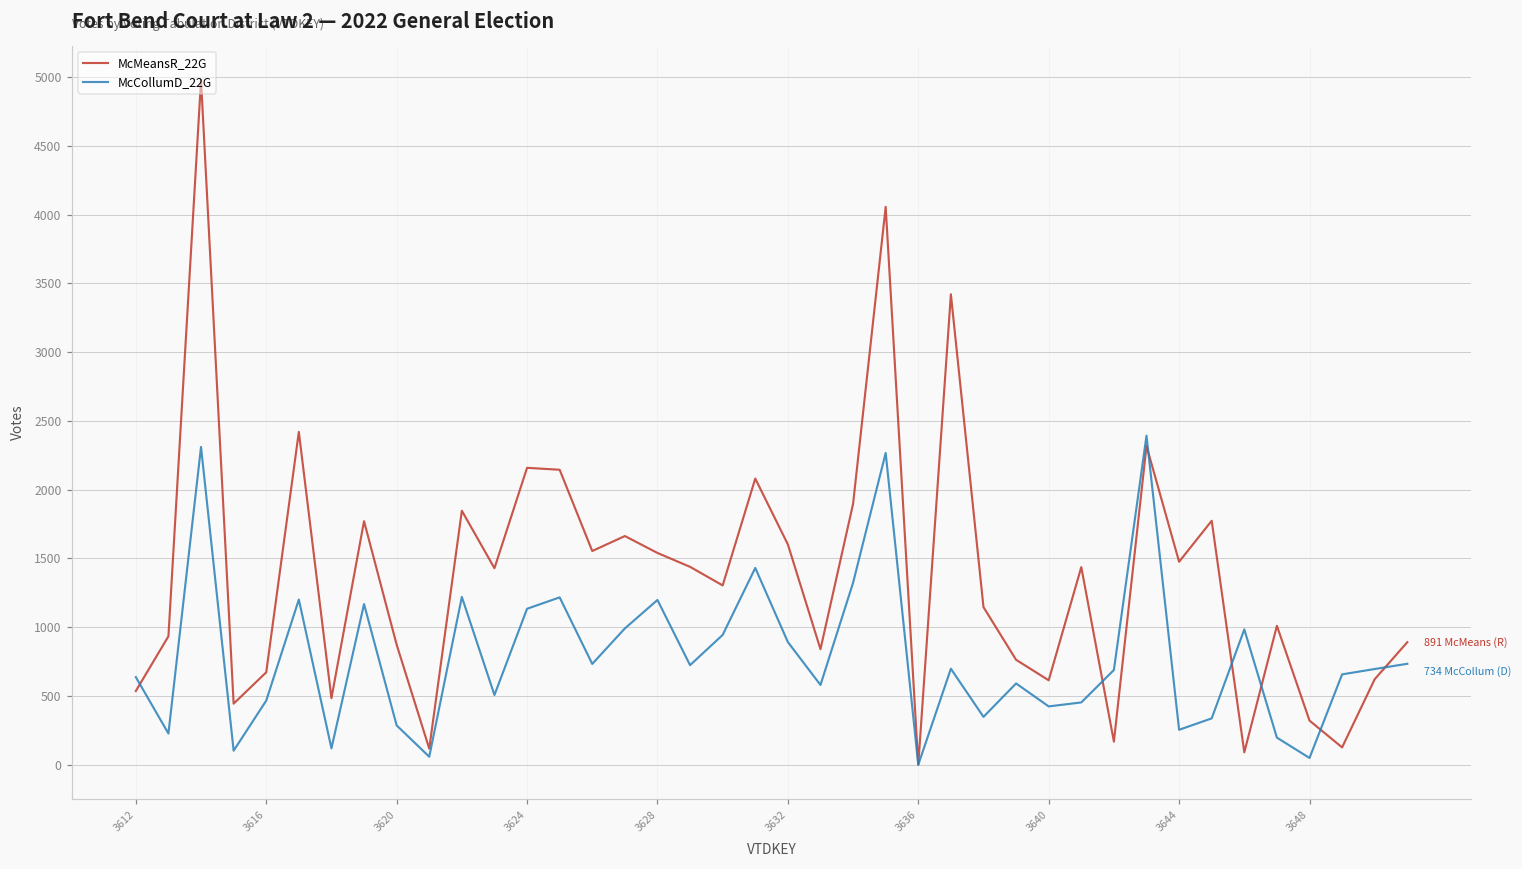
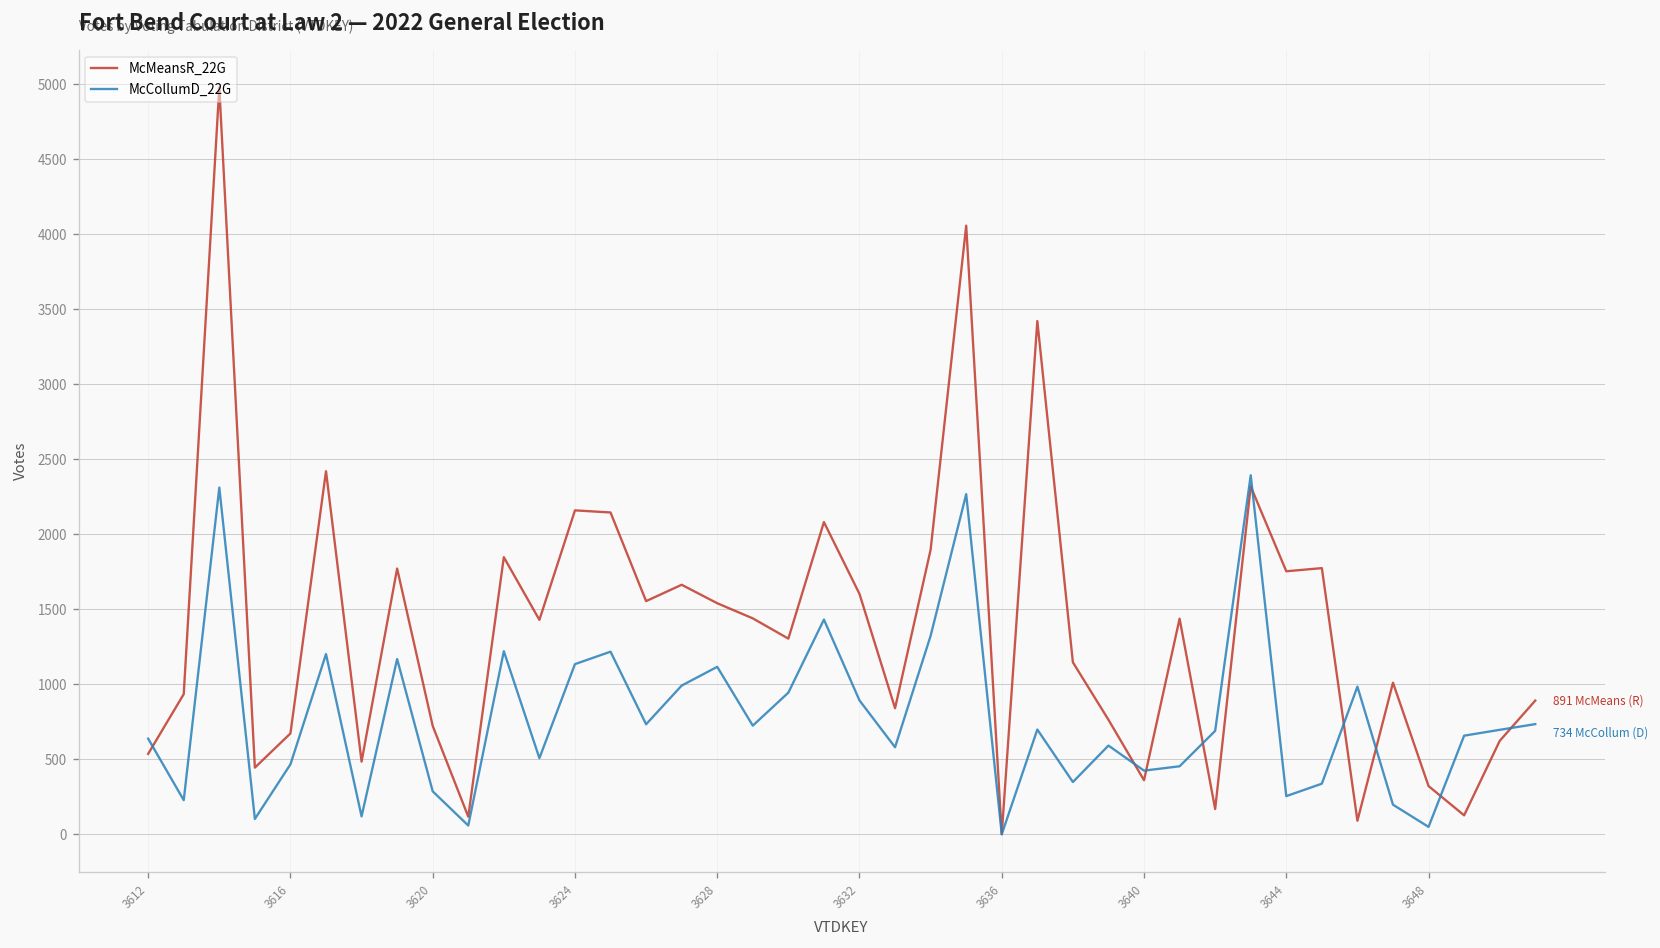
McMeansR_22G, 3620: 870 -> 720
McCollumD_22G, 3628: 1200 -> 1120
McMeansR_22G, 3640: 610 -> 360
McMeansR_22G, 3644: 1480 -> 1750
